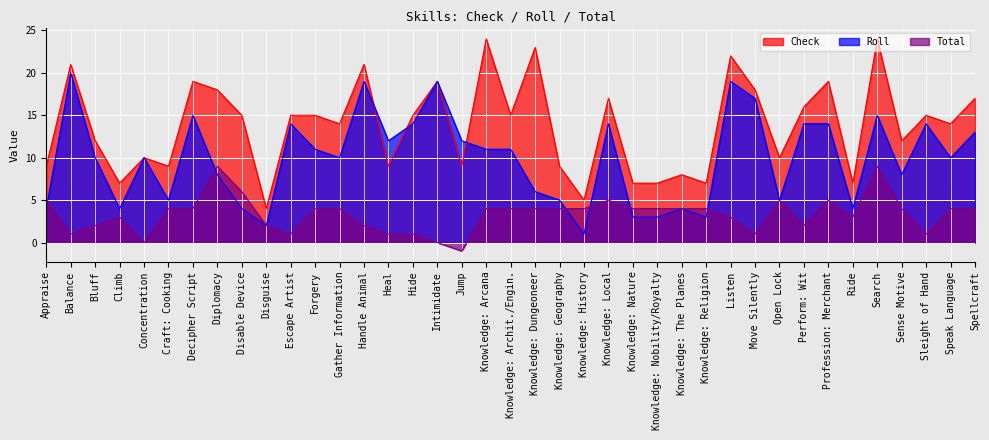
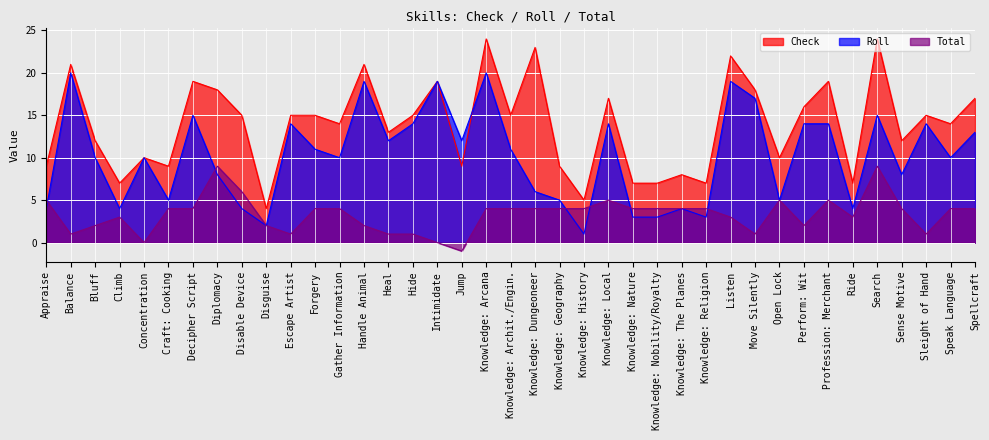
Check, Heal: 9 -> 13
Roll, Knowledge: Arcana: 11 -> 20
